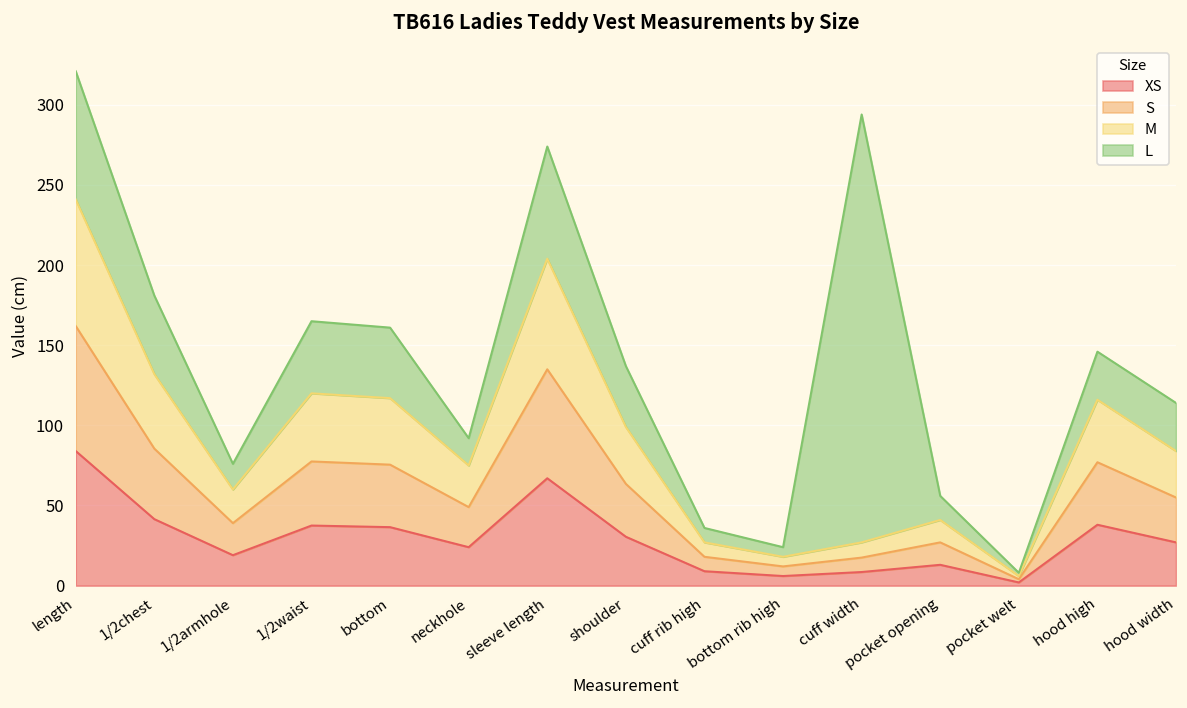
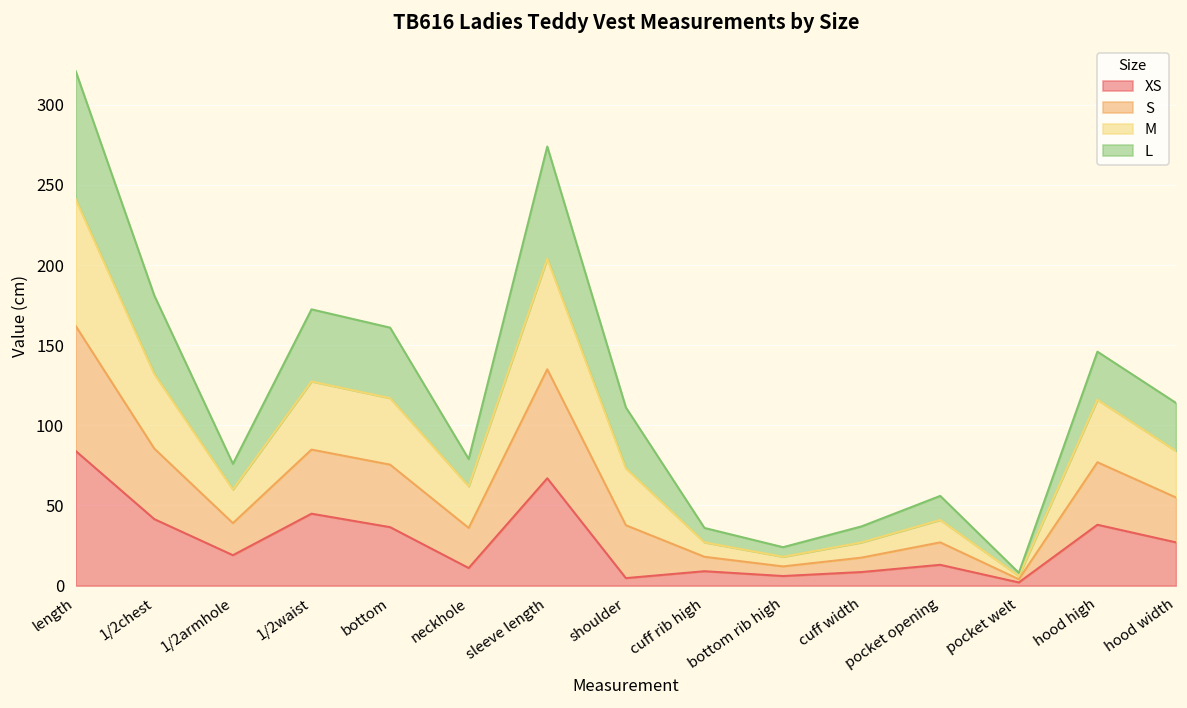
XS, 1/2waist: 38 -> 45
XS, neckhole: 24 -> 11
XS, shoulder: 31 -> 5
L, cuff width: 267 -> 10
